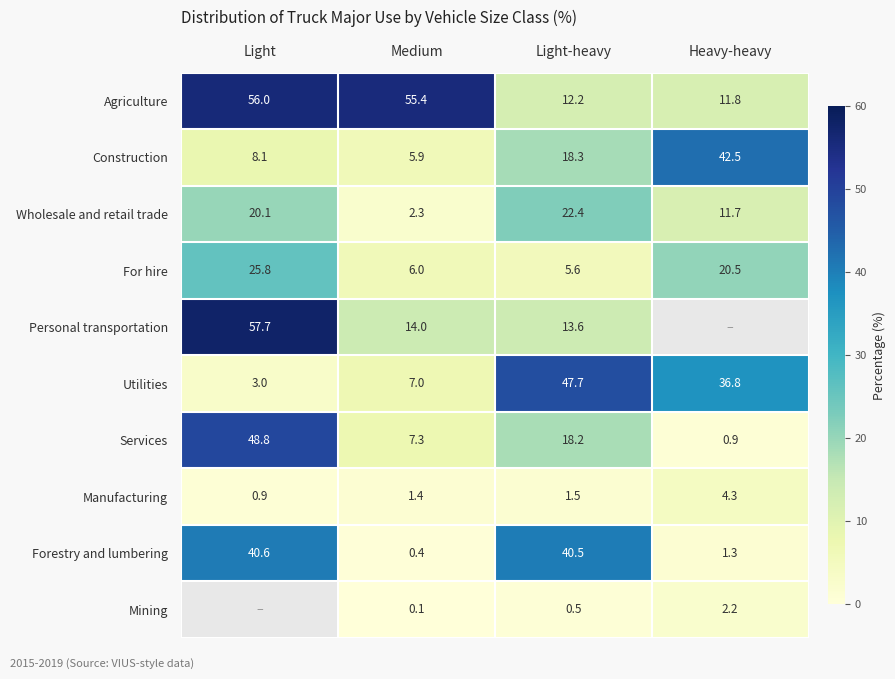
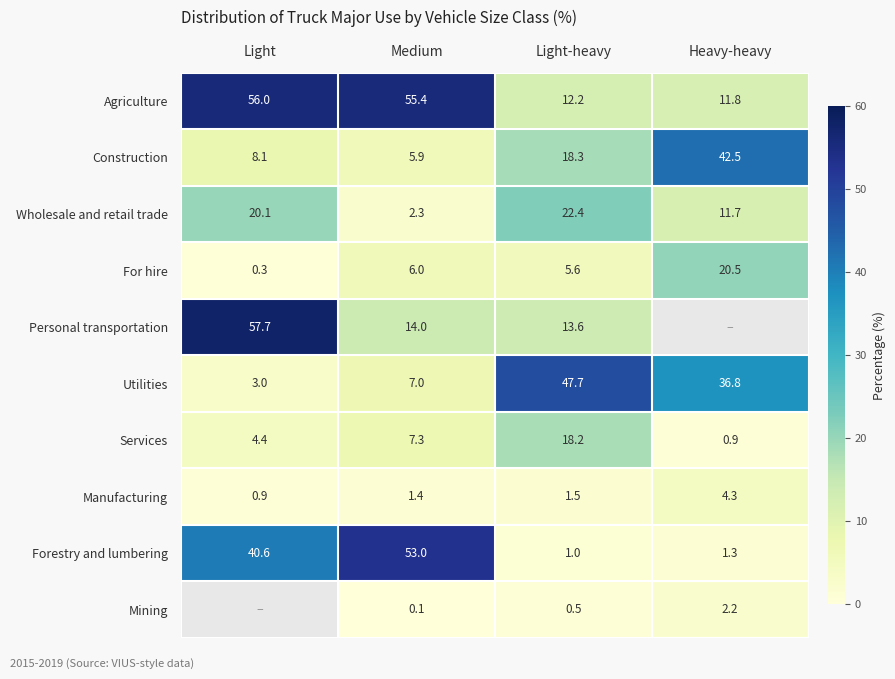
For hire, Light: 25.8 -> 0.3
Services, Light: 48.8 -> 4.4
Forestry and lumbering, Medium: 0.4 -> 53.0
Forestry and lumbering, Light-heavy: 40.5 -> 1.0
